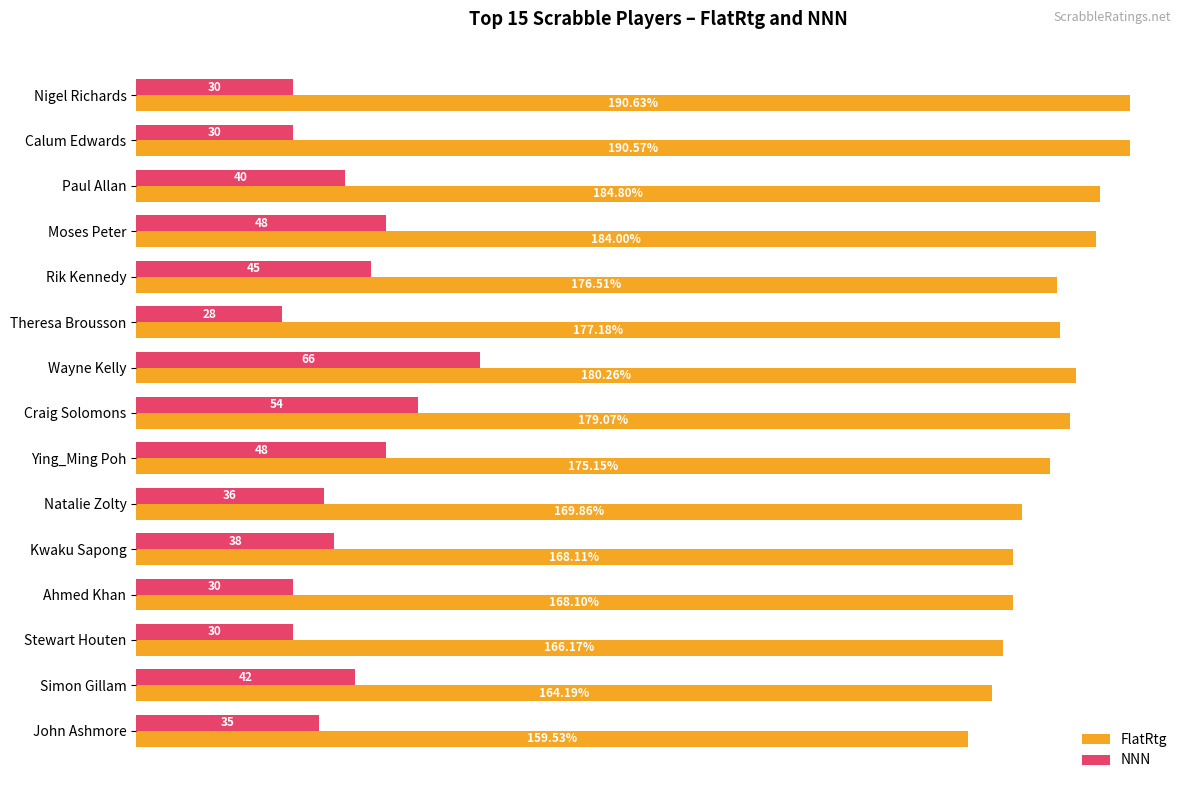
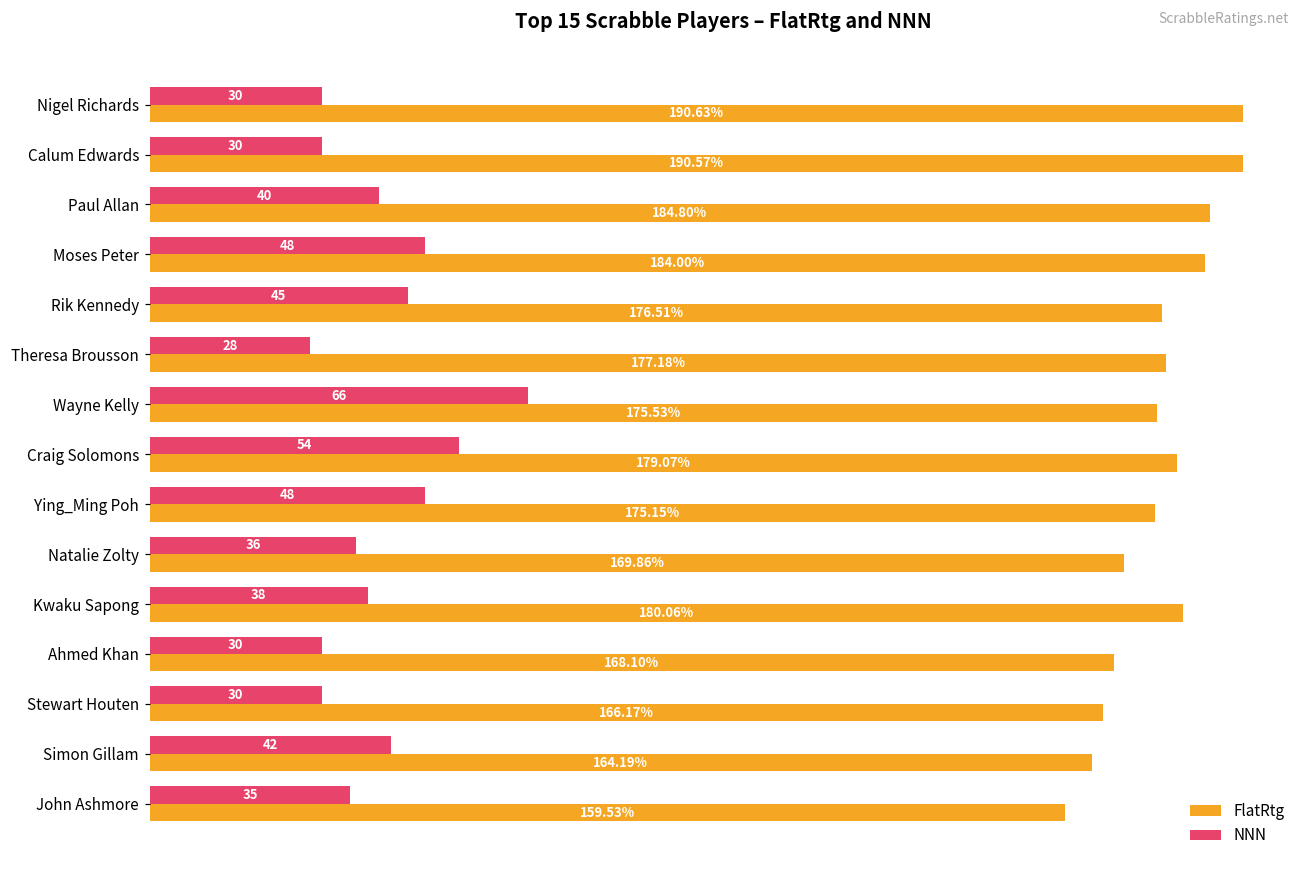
FlatRtg, Wayne Kelly: 180.26% -> 175.53%
FlatRtg, Kwaku Sapong: 168.11% -> 180.06%
